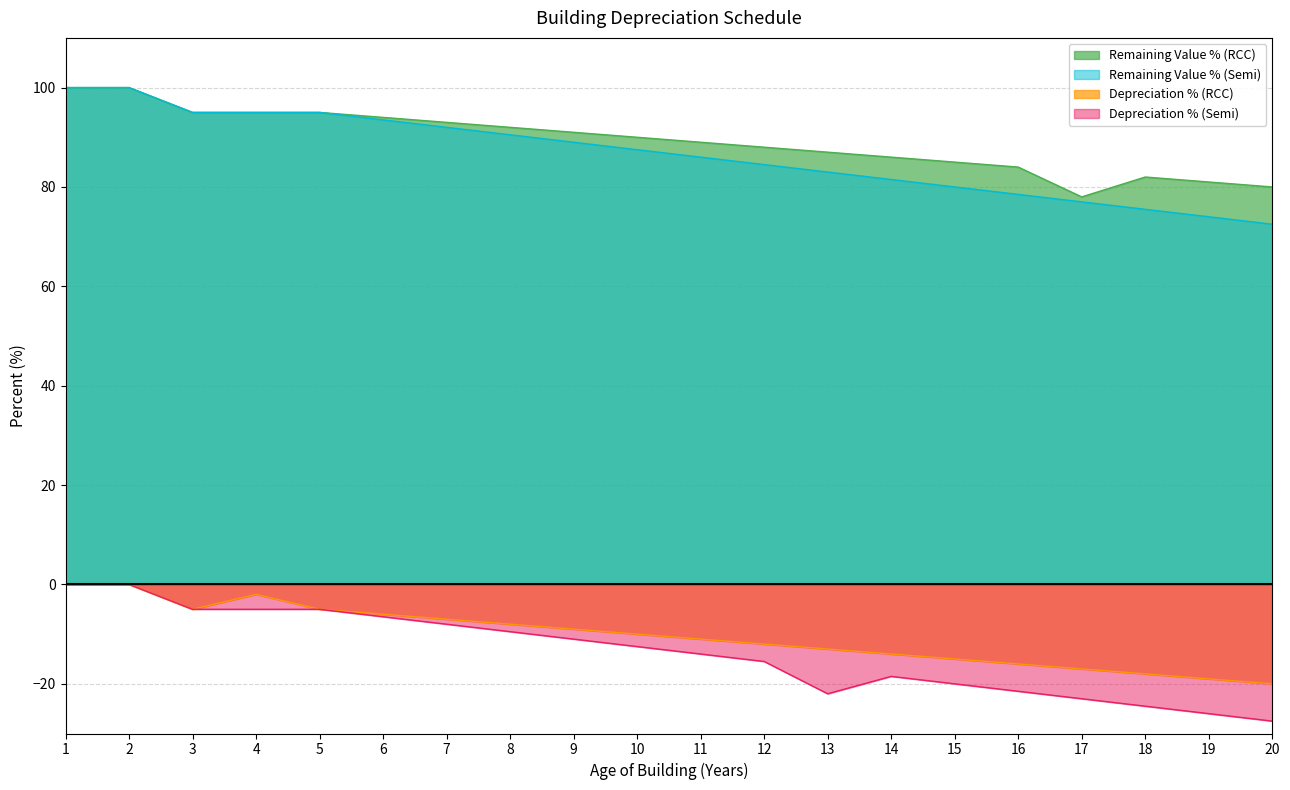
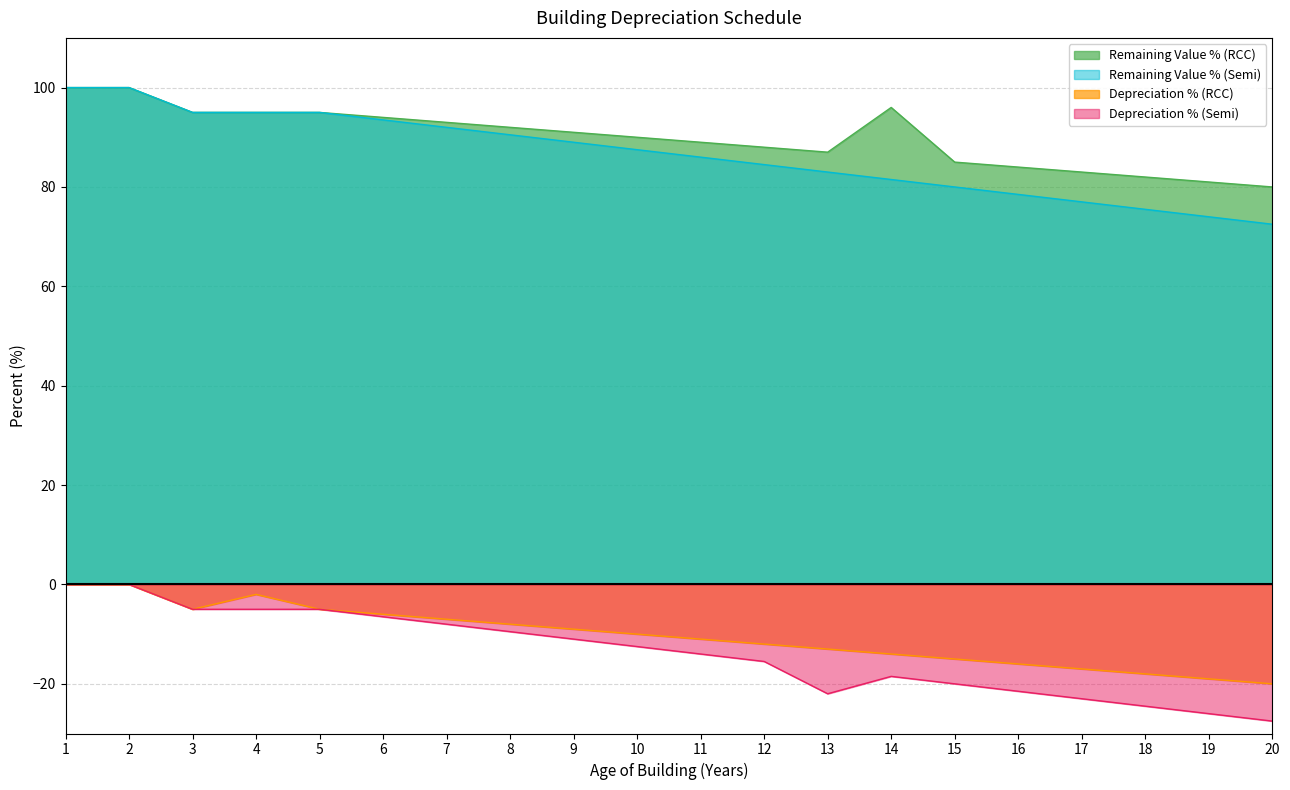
Remaining Value % (RCC), 14: 86 -> 96
Remaining Value % (RCC), 17: 78 -> 83
